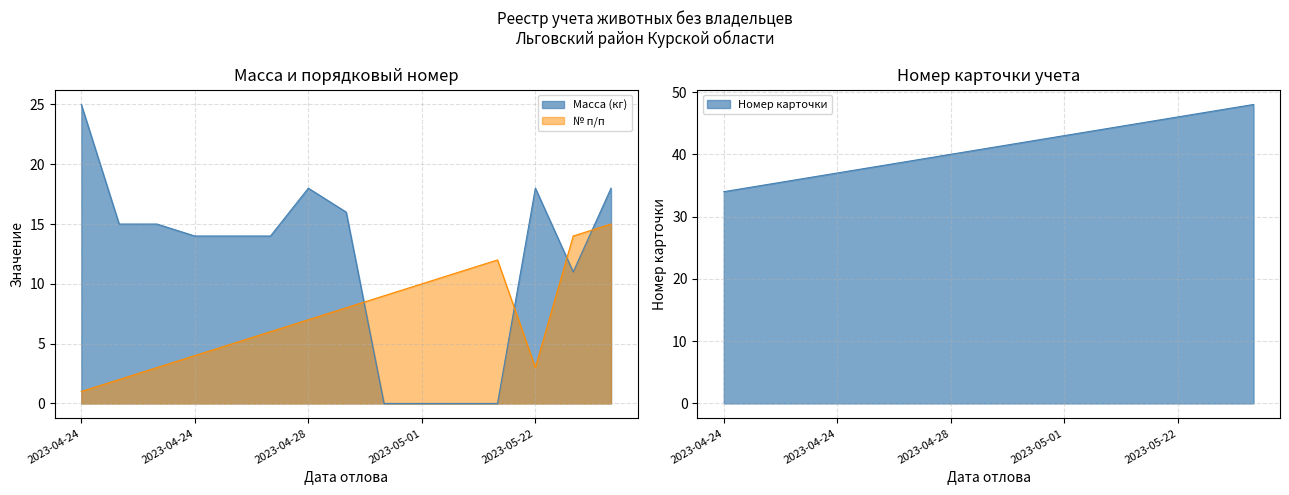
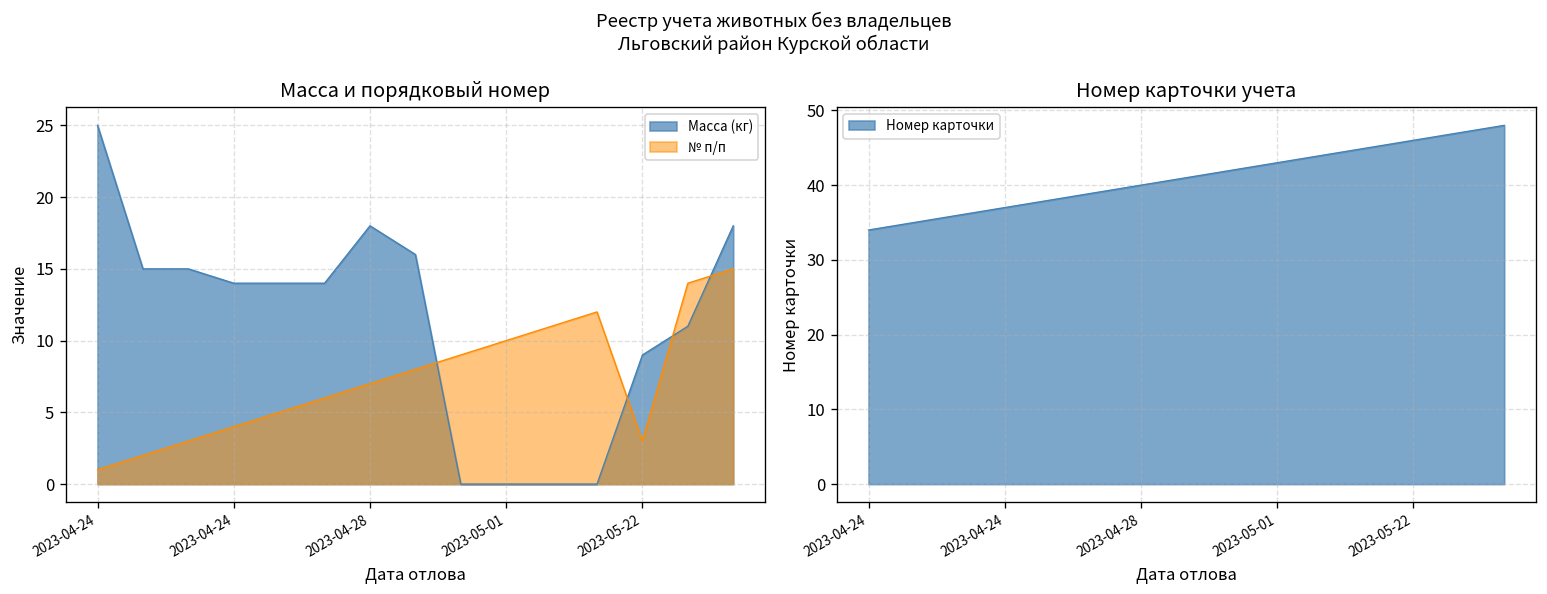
Масса и порядковый номер, Масса (кг), 2023-05-22: 18 -> 9
